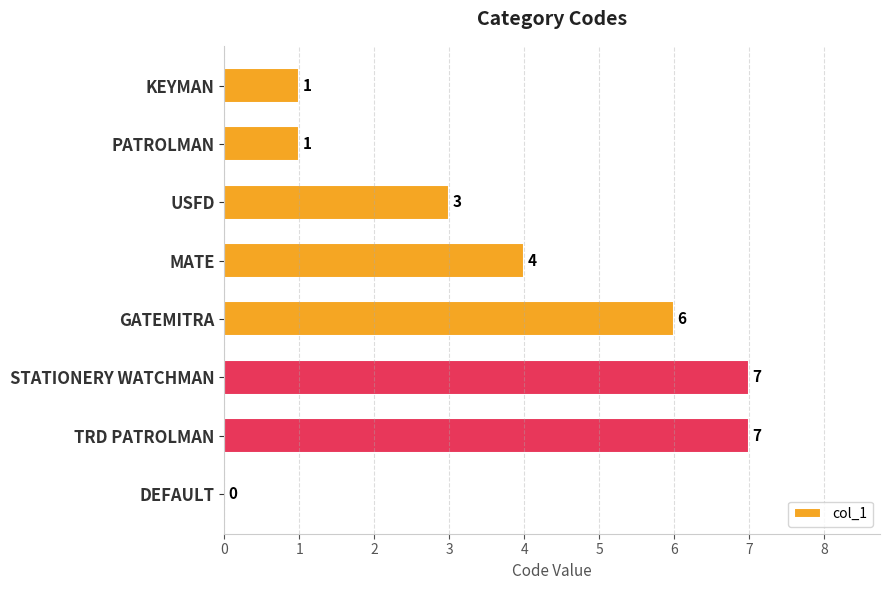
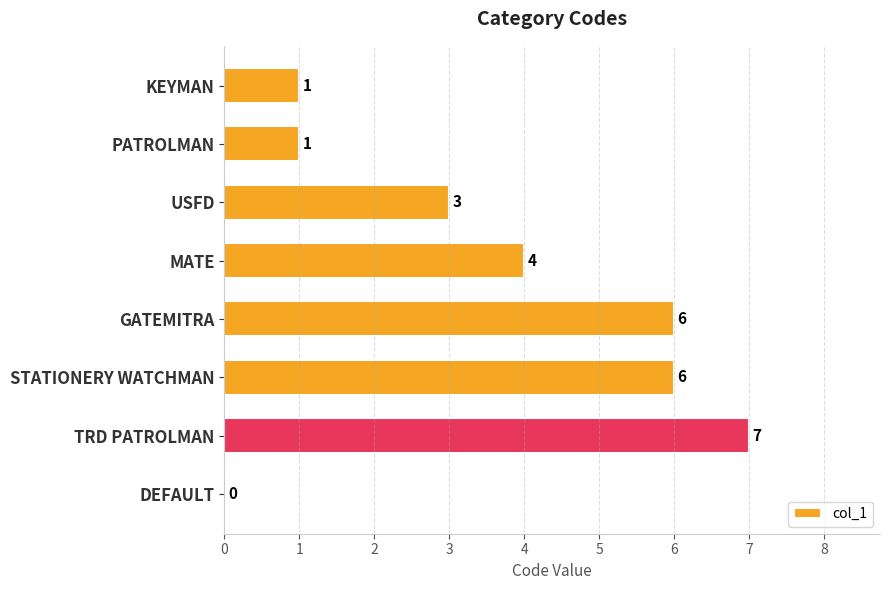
STATIONERY WATCHMAN: 7 -> 6
